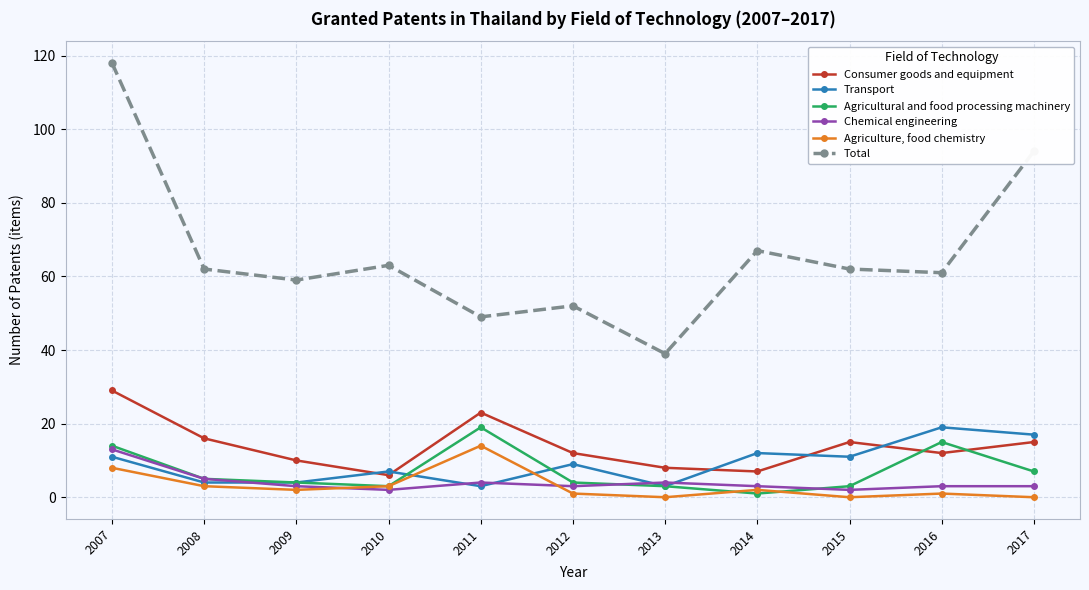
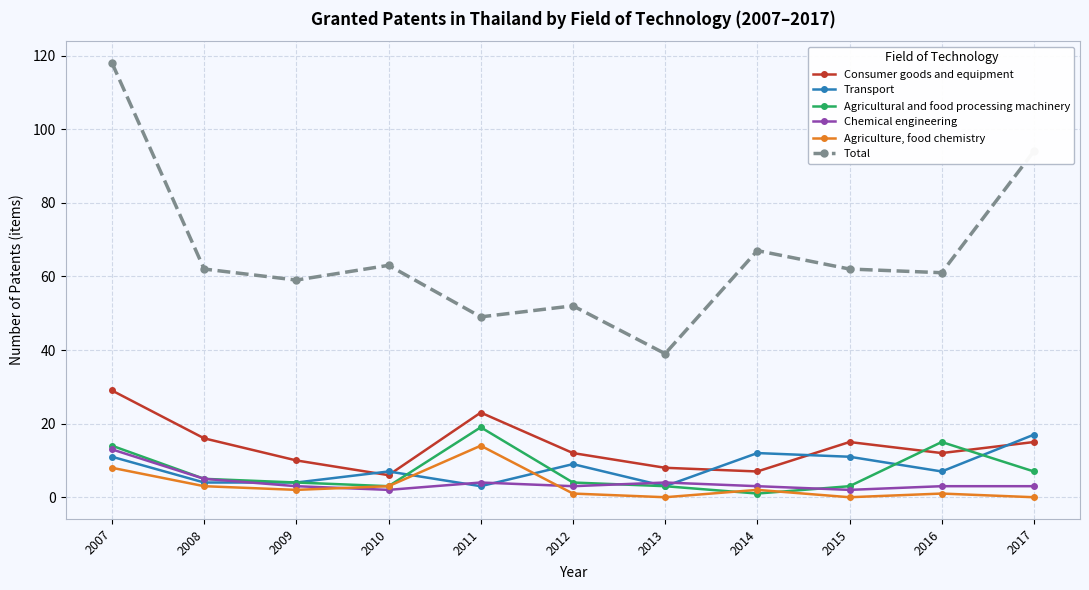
Transport, 2016: 19 -> 7
